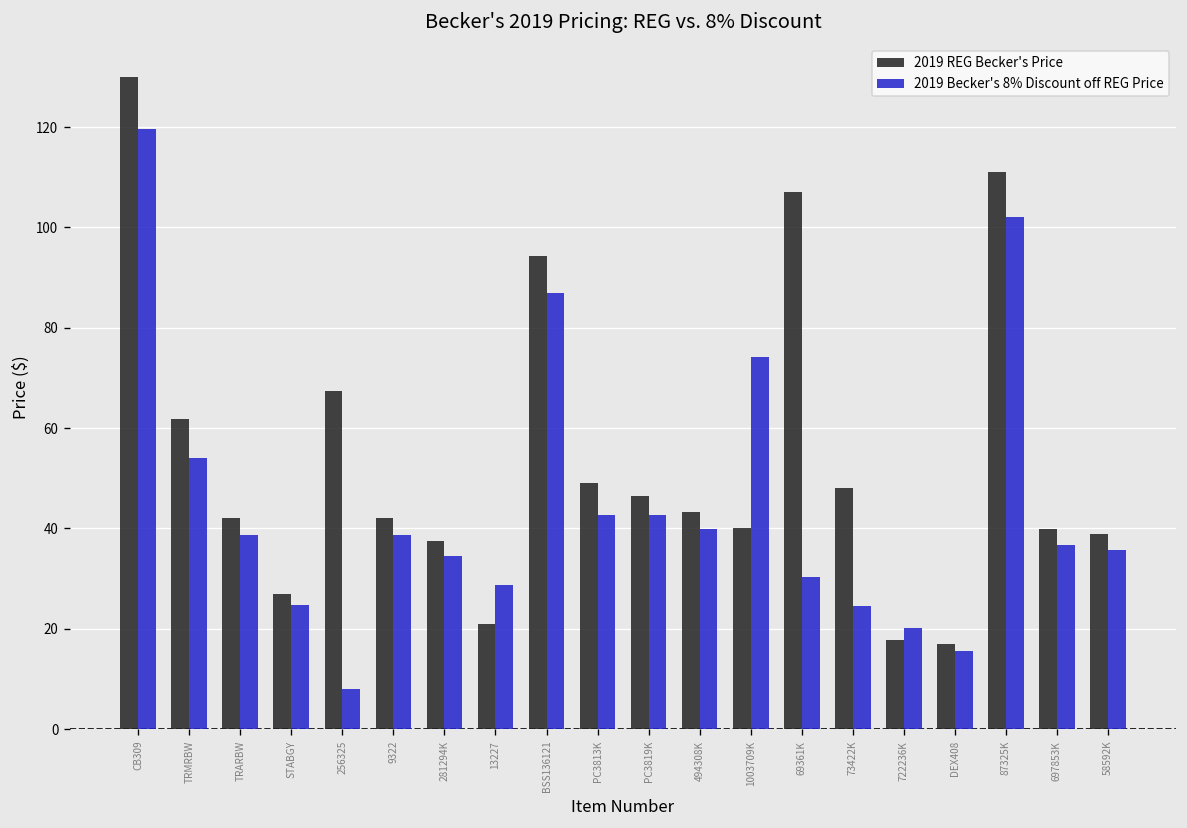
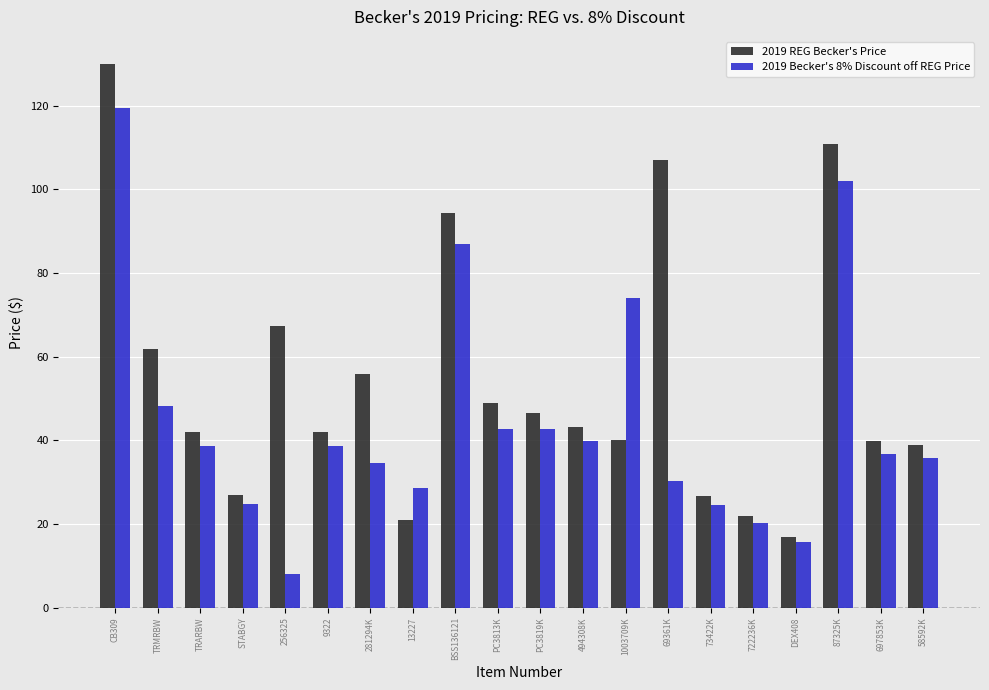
2019 Becker's 8% Discount off REG Price, TRMRBW: 54 -> 48
2019 REG Becker's Price, 281294K: 37 -> 56
2019 REG Becker's Price, 73422K: 48 -> 27
2019 REG Becker's Price, 722236K: 18 -> 22
